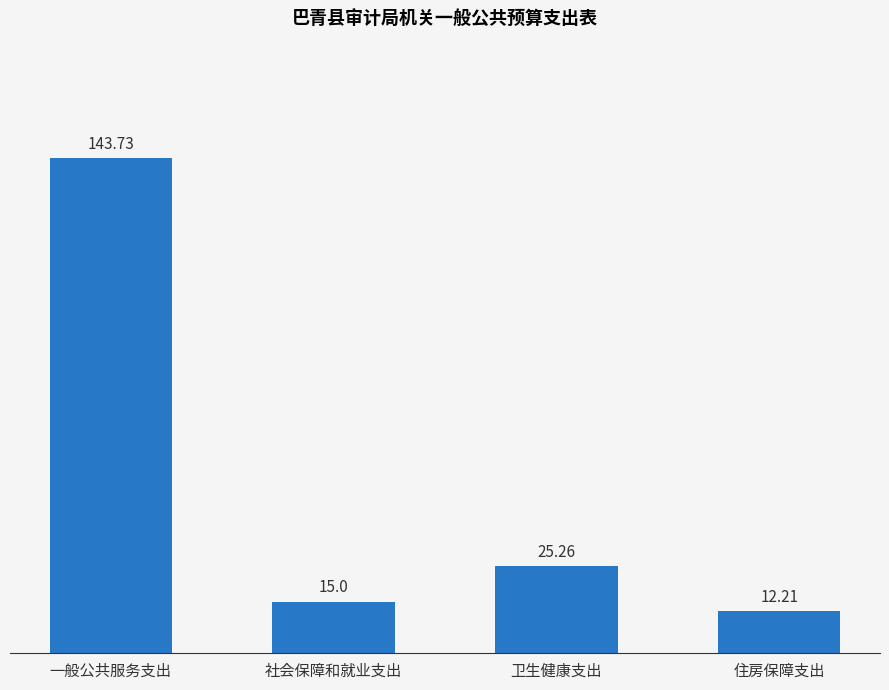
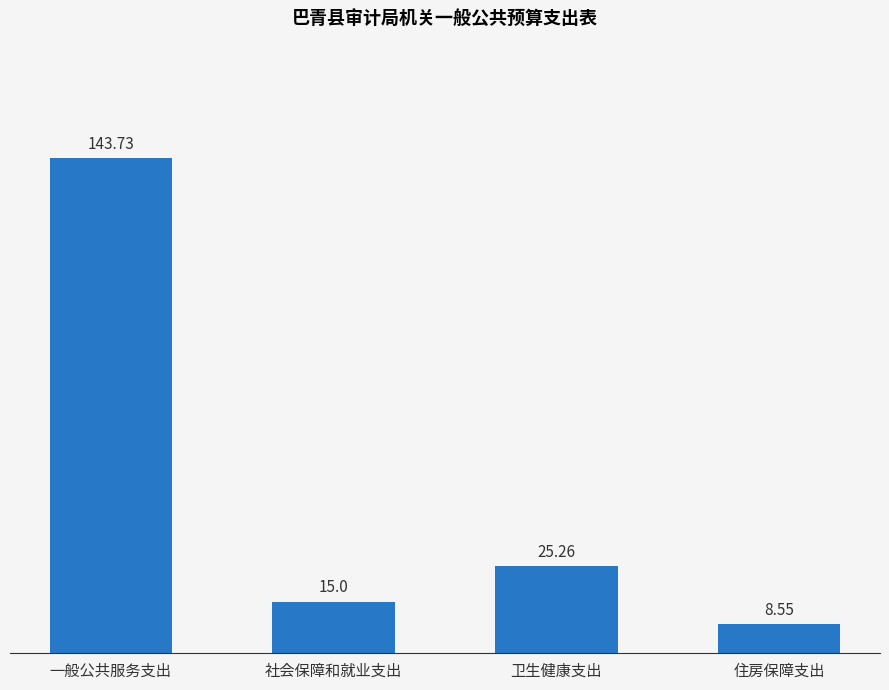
住房保障支出: 12.21 -> 8.55
